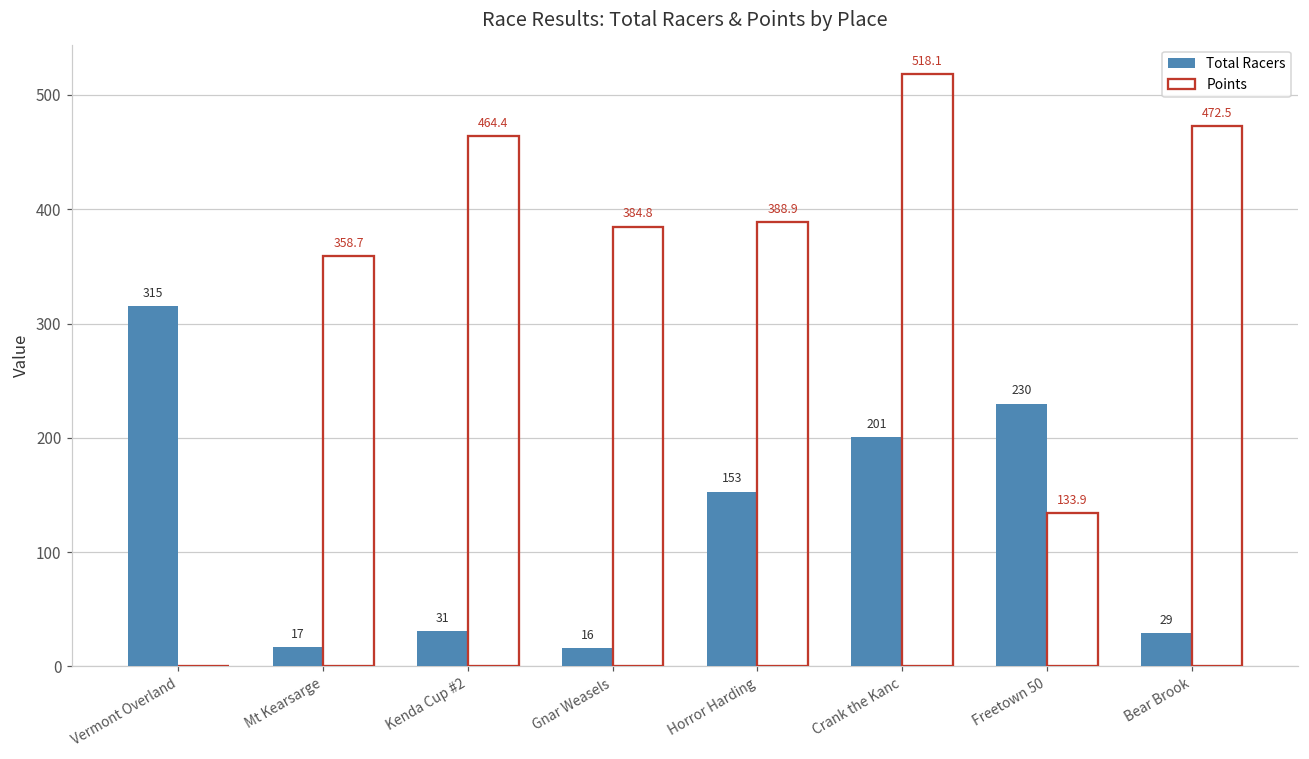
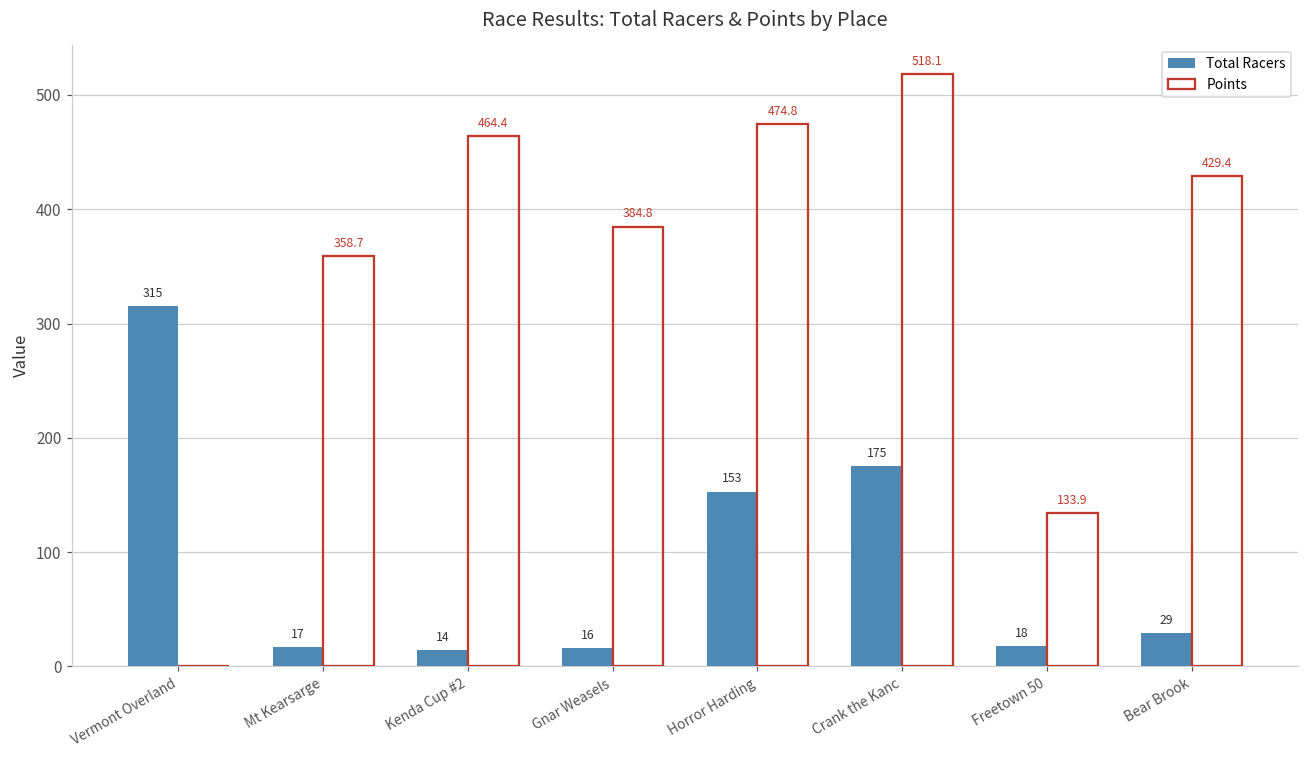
Total Racers, Kenda Cup #2: 31 -> 14
Points, Horror Harding: 388.9 -> 474.8
Total Racers, Crank the Kanc: 201 -> 175
Total Racers, Freetown 50: 230 -> 18
Points, Bear Brook: 472.5 -> 429.4
